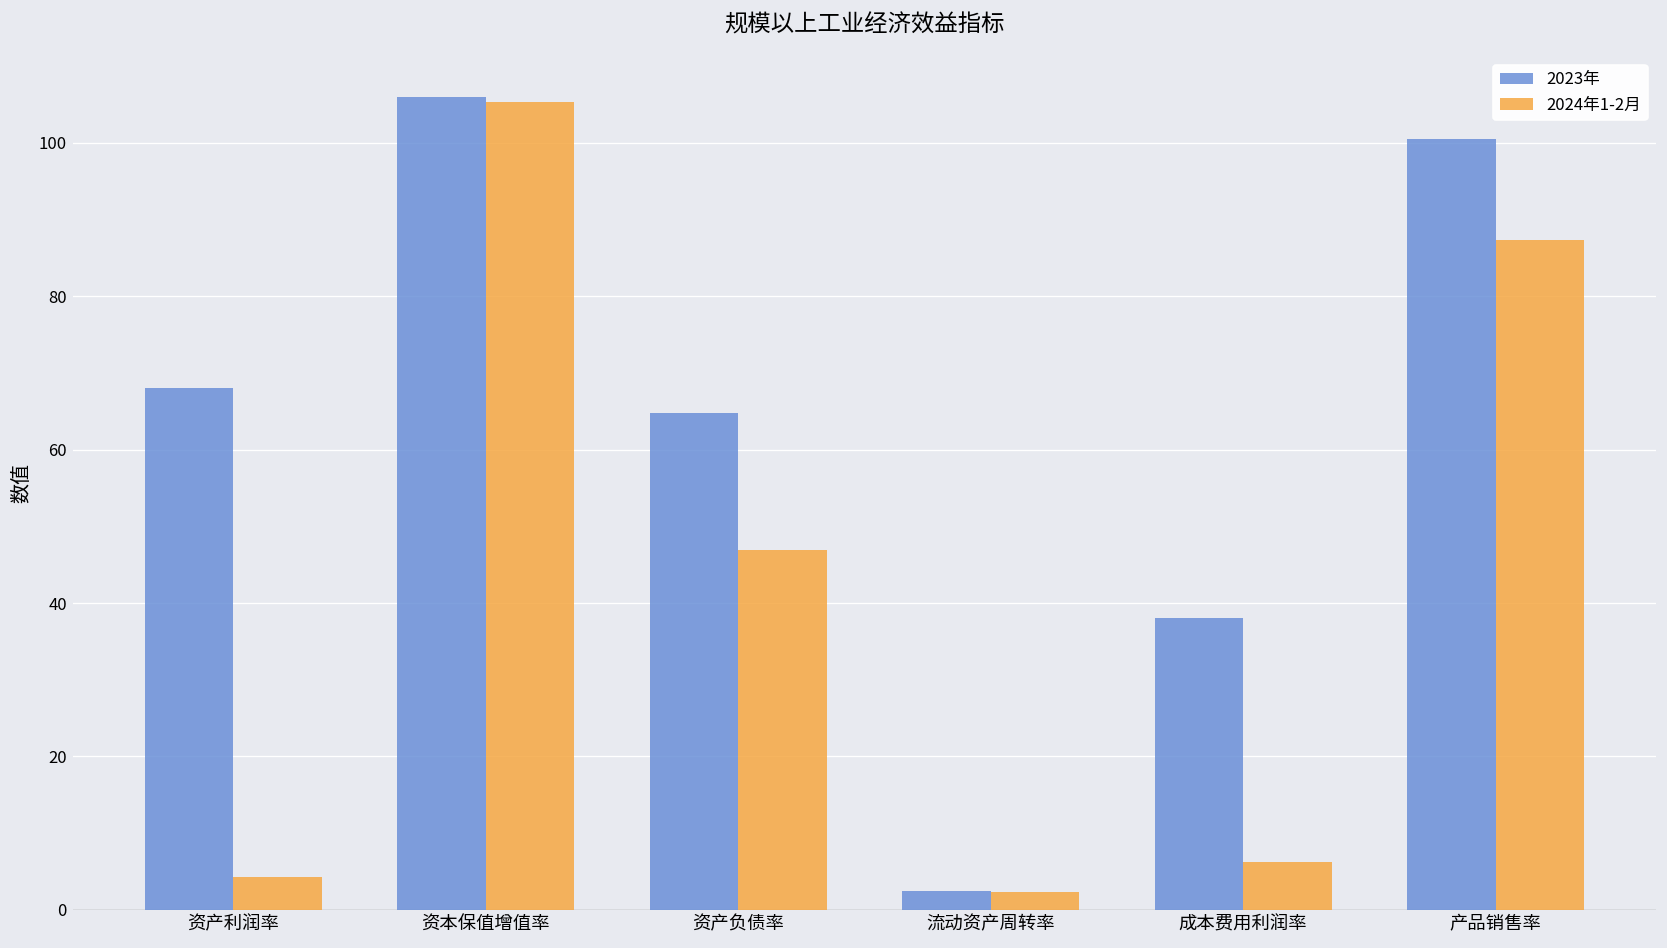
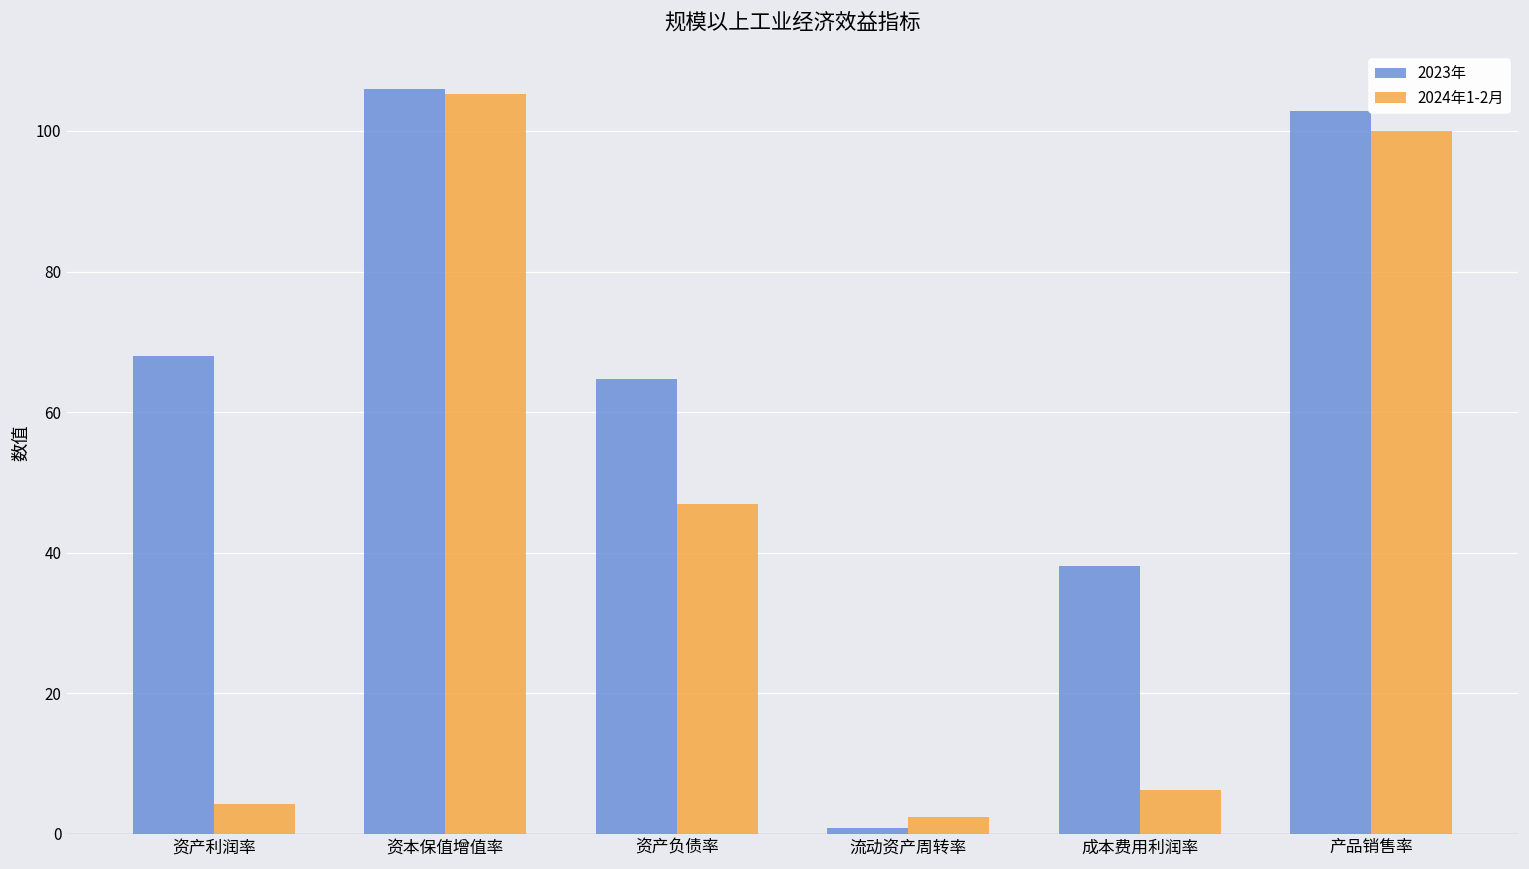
2023年, 流动资产周转率: 2 -> 1
2023年, 产品销售率: 100 -> 103
2024年1-2月, 产品销售率: 87 -> 100
